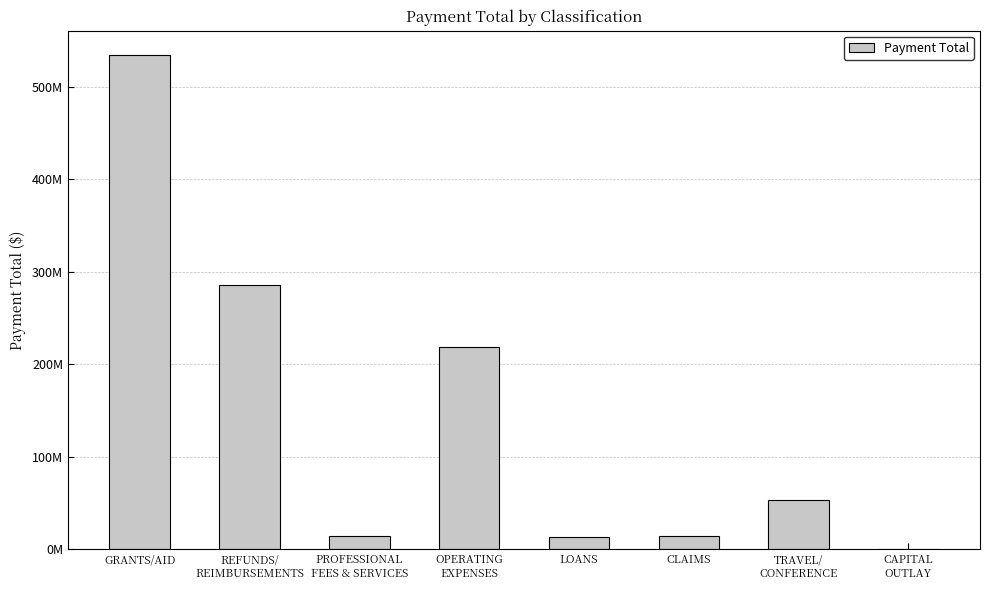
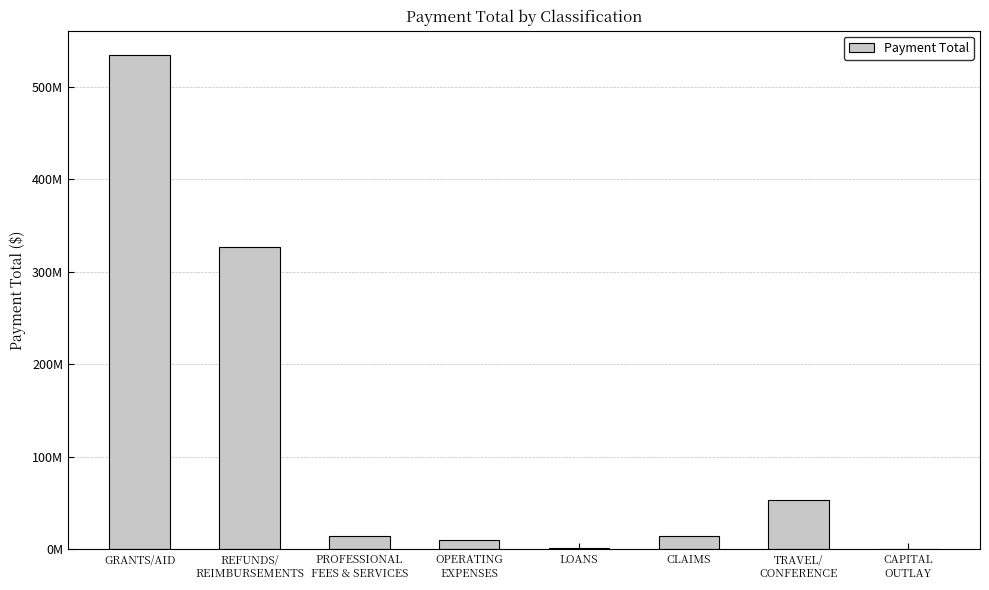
REFUNDS/ REIMBURSEMENTS: 290000000 -> 330000000
OPERATING EXPENSES: 220000000 -> 10000000
LOANS: 10000000 -> 0
